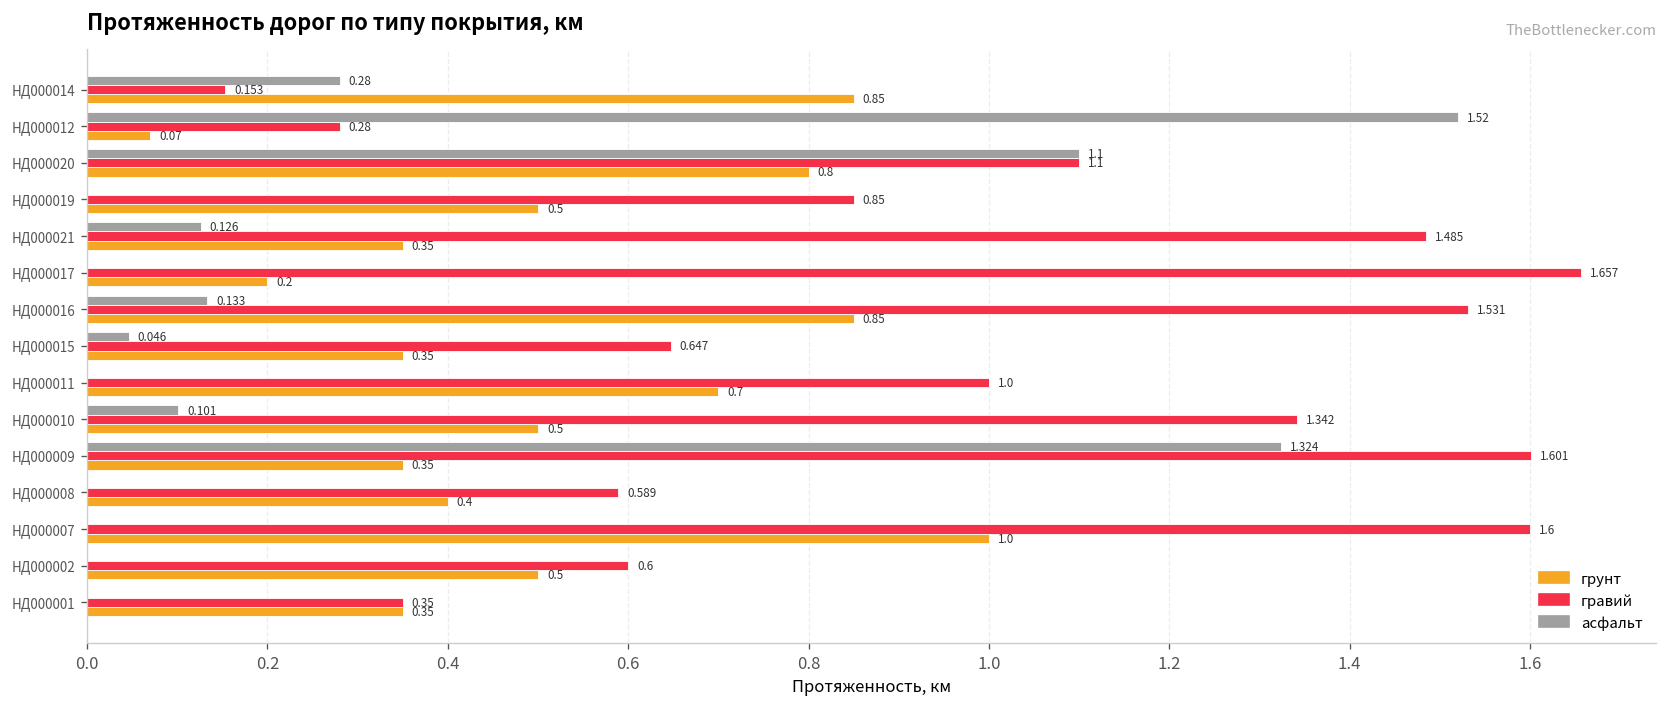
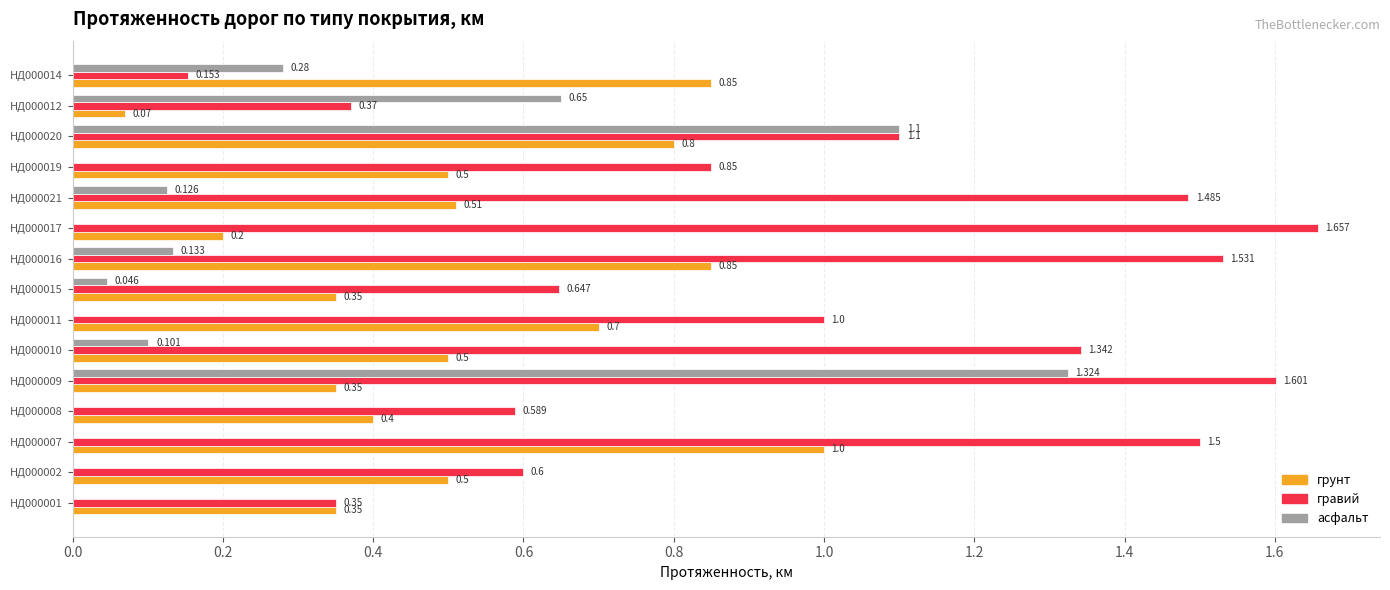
асфальт, НД000012: 1.52 -> 0.65
гравий, НД000012: 0.28 -> 0.37
грунт, НД000021: 0.35 -> 0.51
гравий, НД000007: 1.6 -> 1.5
